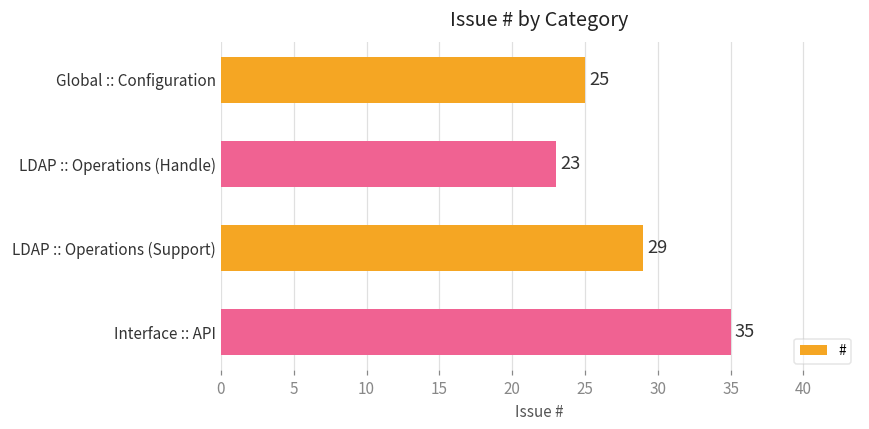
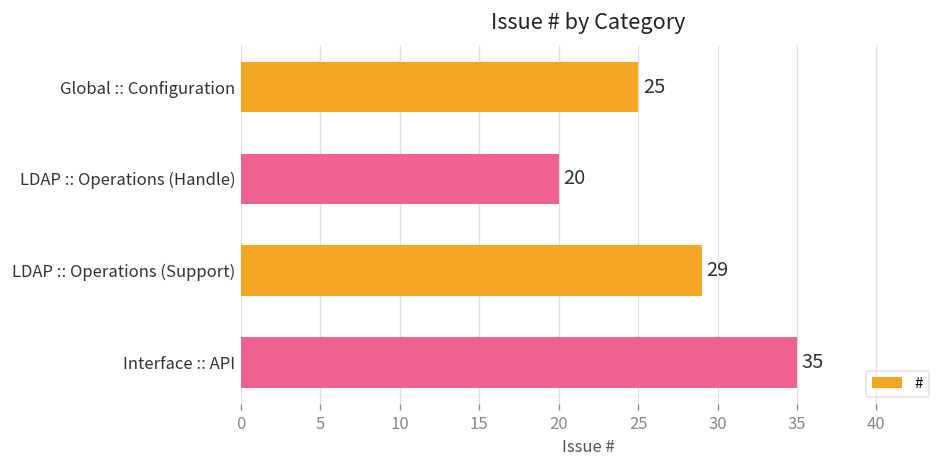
LDAP :: Operations (Handle): 23 -> 20
